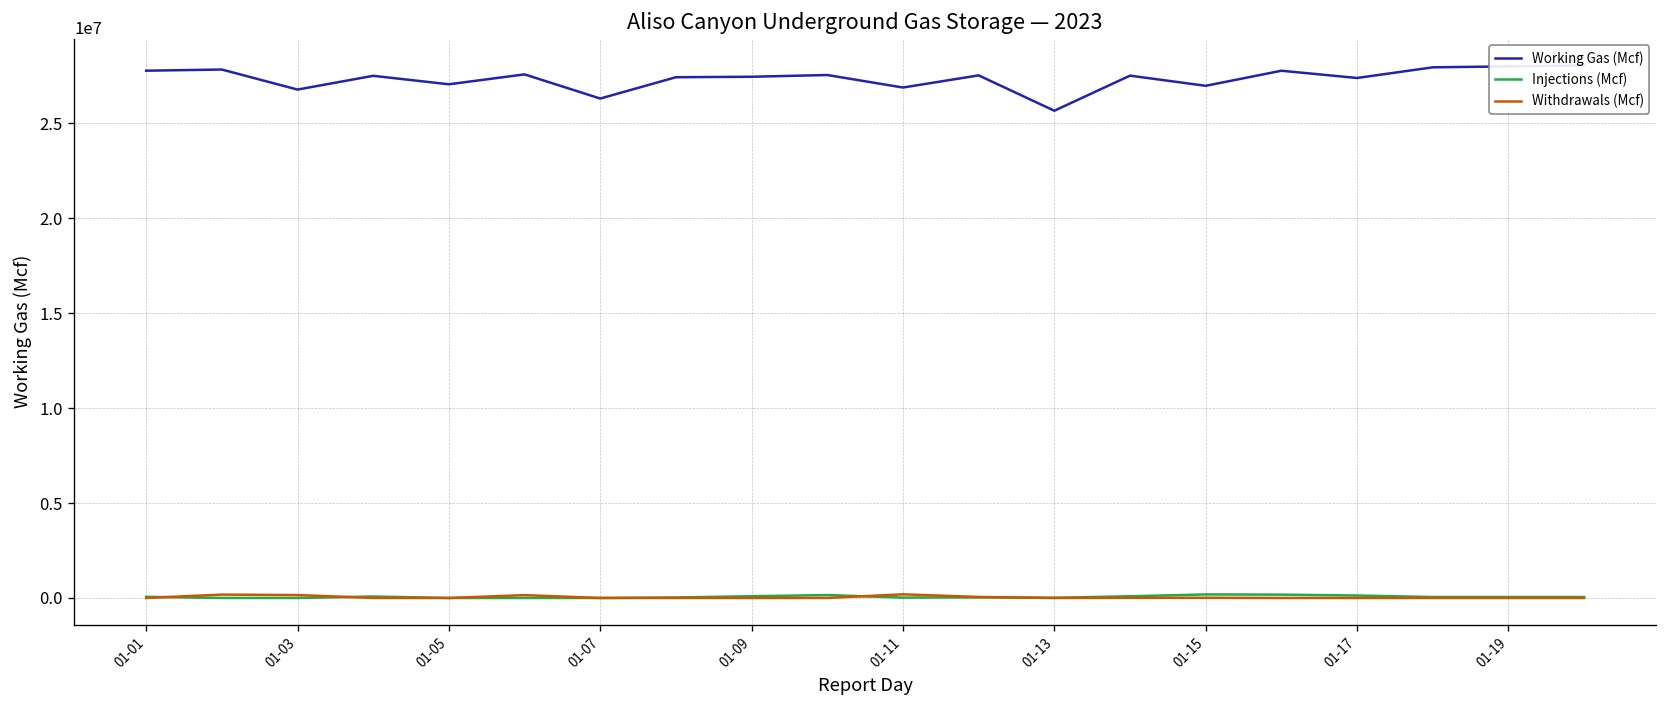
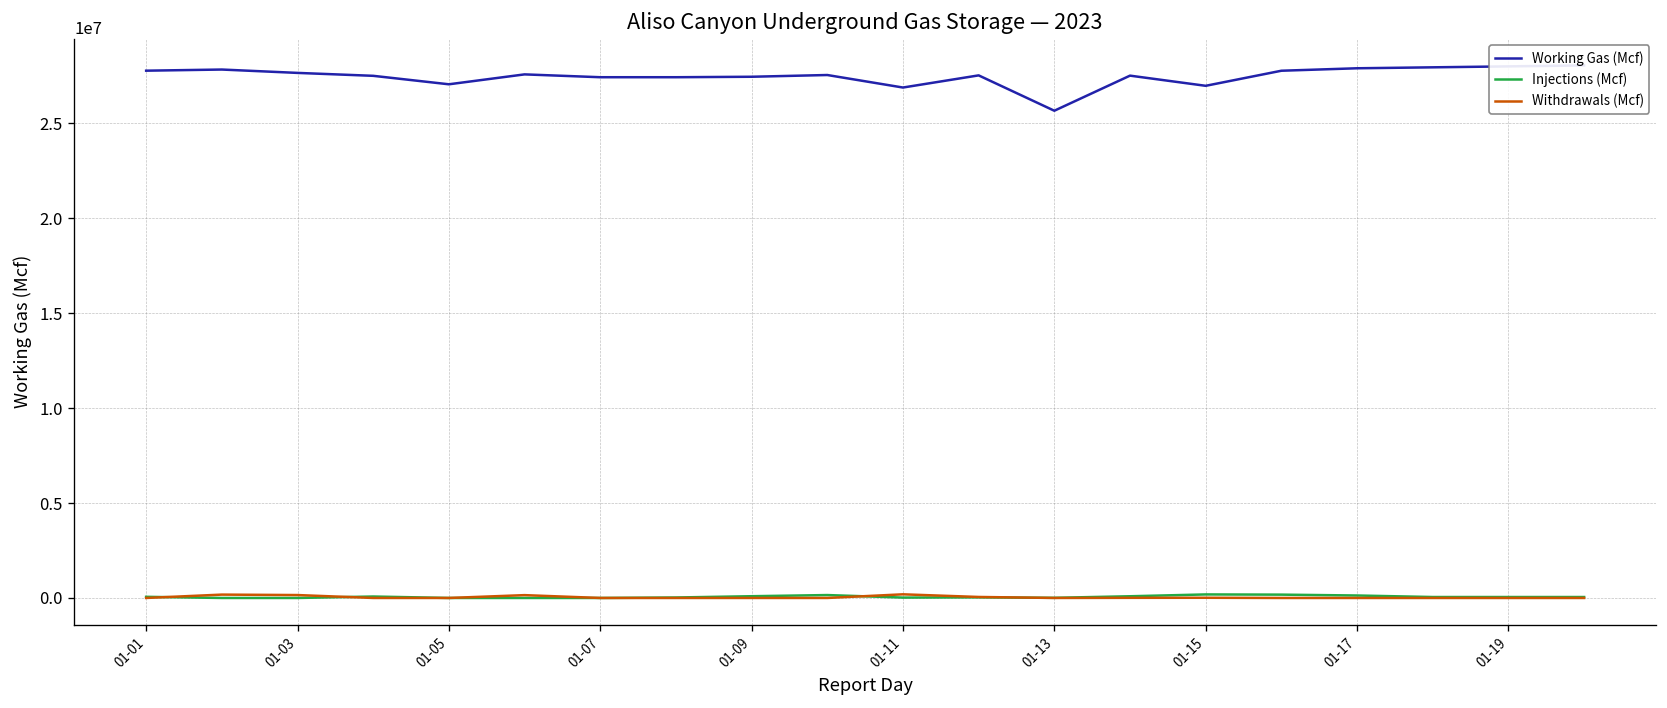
Working Gas (Mcf), 01-03: 26800000 -> 27700000
Working Gas (Mcf), 01-07: 26300000 -> 27400000
Working Gas (Mcf), 01-17: 27400000 -> 27900000
